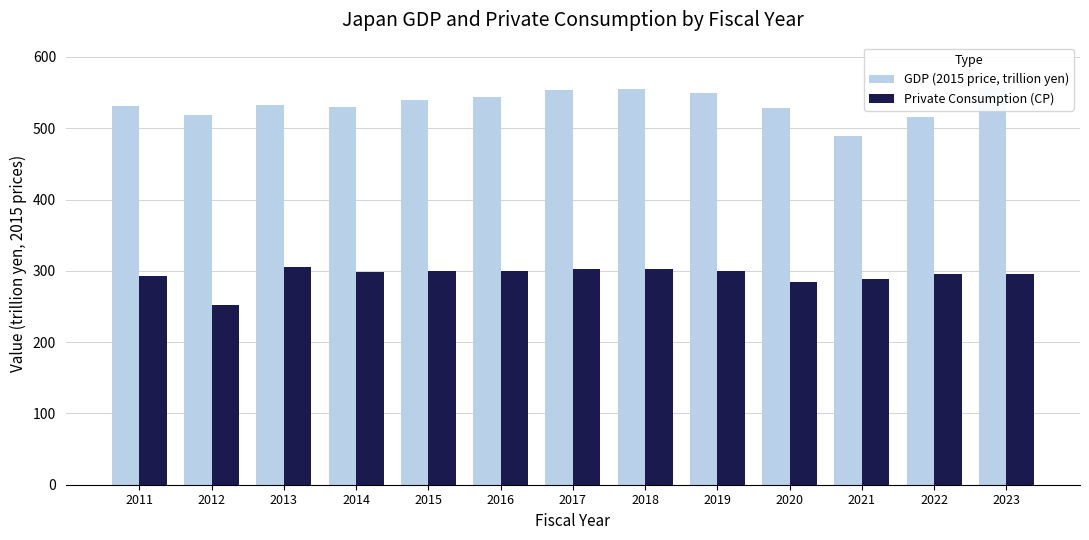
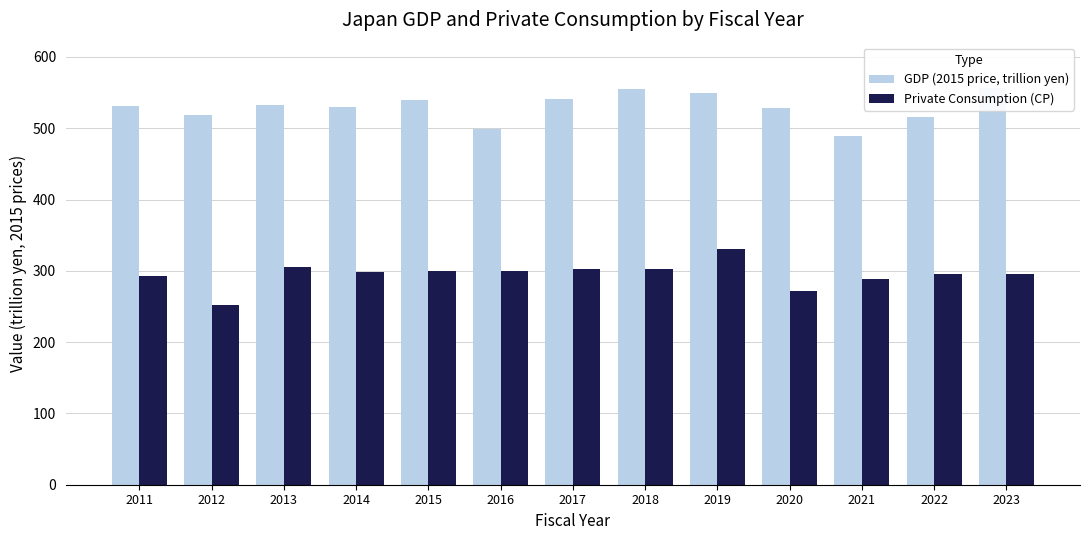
GDP (2015 price, trillion yen), 2016: 540 -> 500
GDP (2015 price, trillion yen), 2017: 550 -> 540
Private Consumption (CP), 2019: 300 -> 330
Private Consumption (CP), 2020: 280 -> 270
